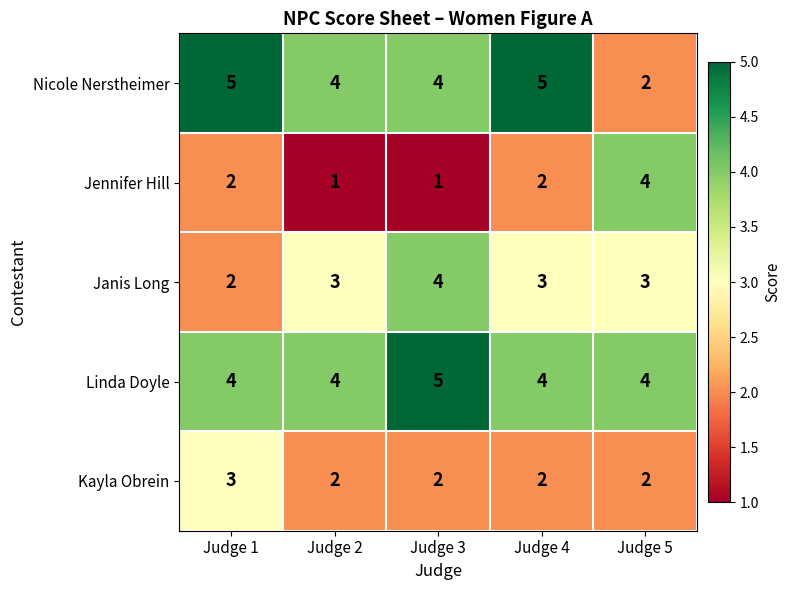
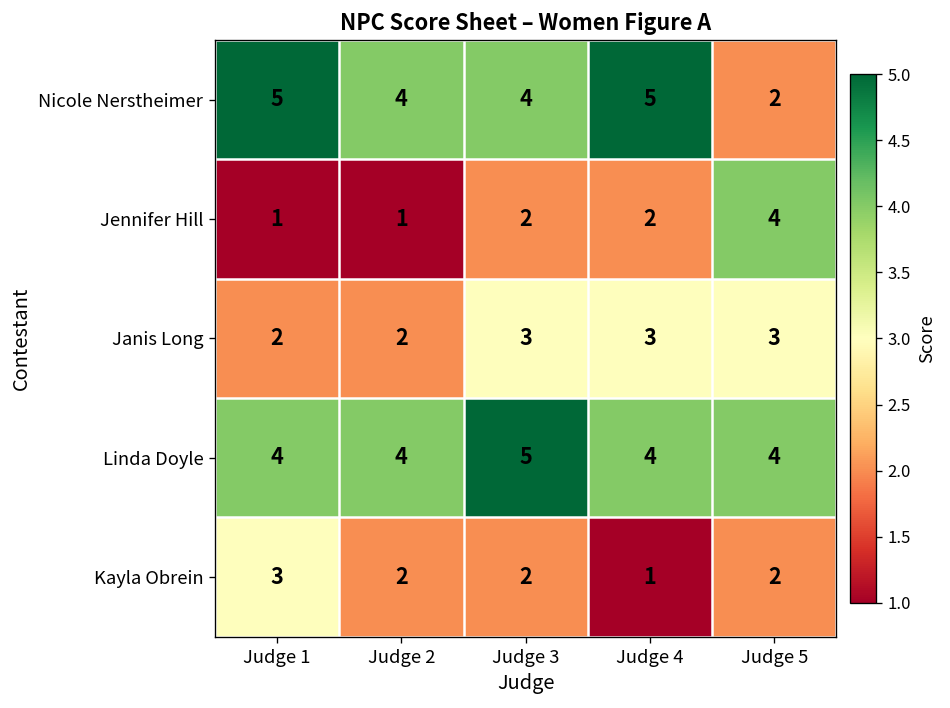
Jennifer Hill, Judge 1: 2 -> 1
Jennifer Hill, Judge 3: 1 -> 2
Janis Long, Judge 2: 3 -> 2
Janis Long, Judge 3: 4 -> 3
Kayla Obrein, Judge 4: 2 -> 1
